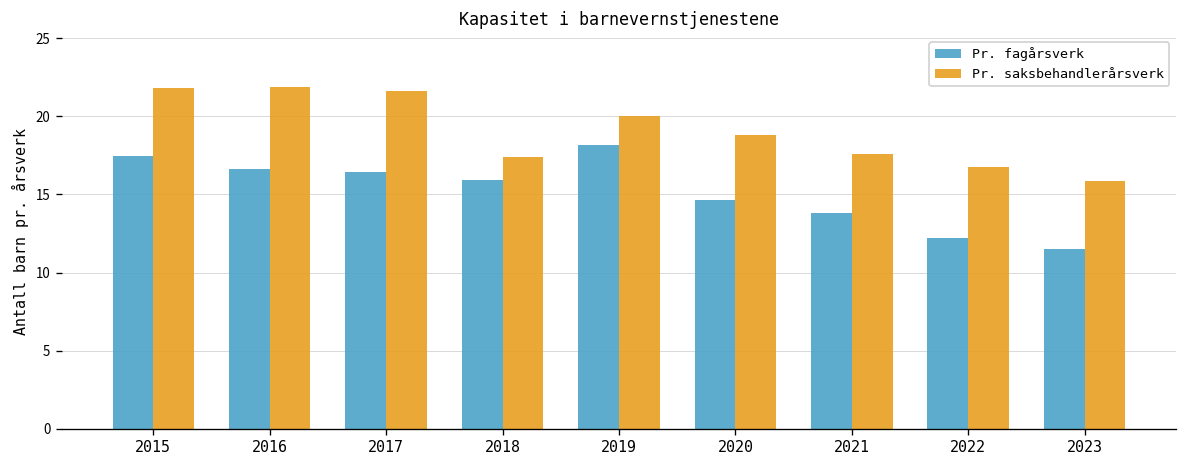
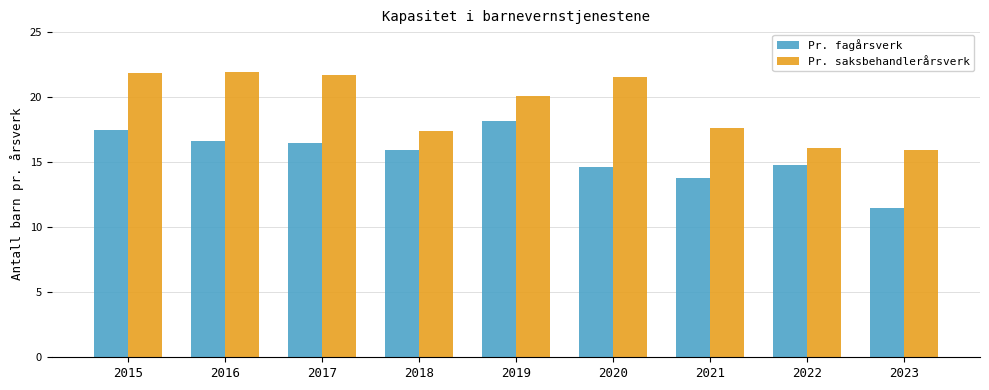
Pr. saksbehandlerårsverk, 2020: 18.8 -> 21.6
Pr. fagårsverk, 2022: 12.2 -> 14.8
Pr. saksbehandlerårsverk, 2022: 16.7 -> 16.0
